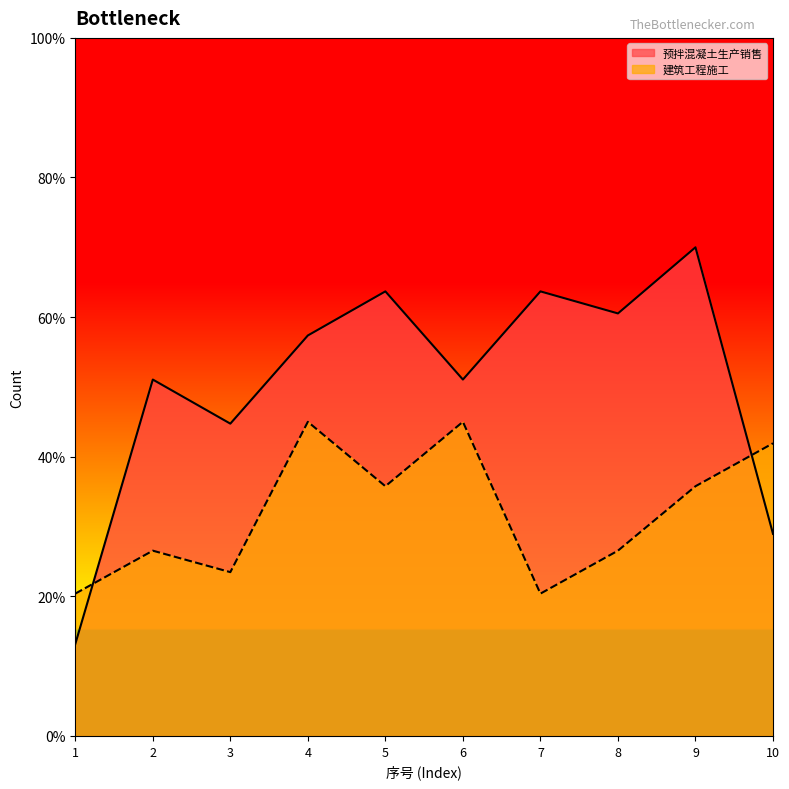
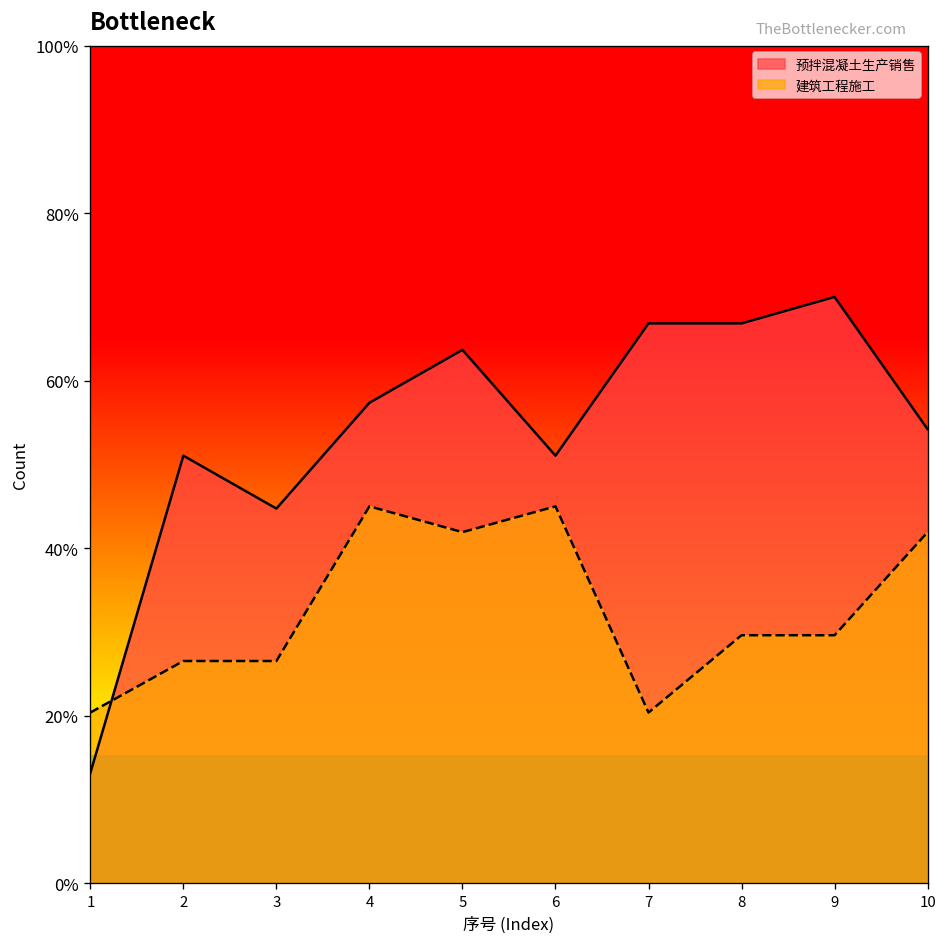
建筑工程施工, 3: 23% -> 27%
建筑工程施工, 5: 36% -> 42%
预拌混凝土生产销售, 7: 64% -> 67%
预拌混凝土生产销售, 8: 61% -> 67%
建筑工程施工, 8: 27% -> 30%
建筑工程施工, 9: 36% -> 30%
预拌混凝土生产销售, 10: 29% -> 54%
